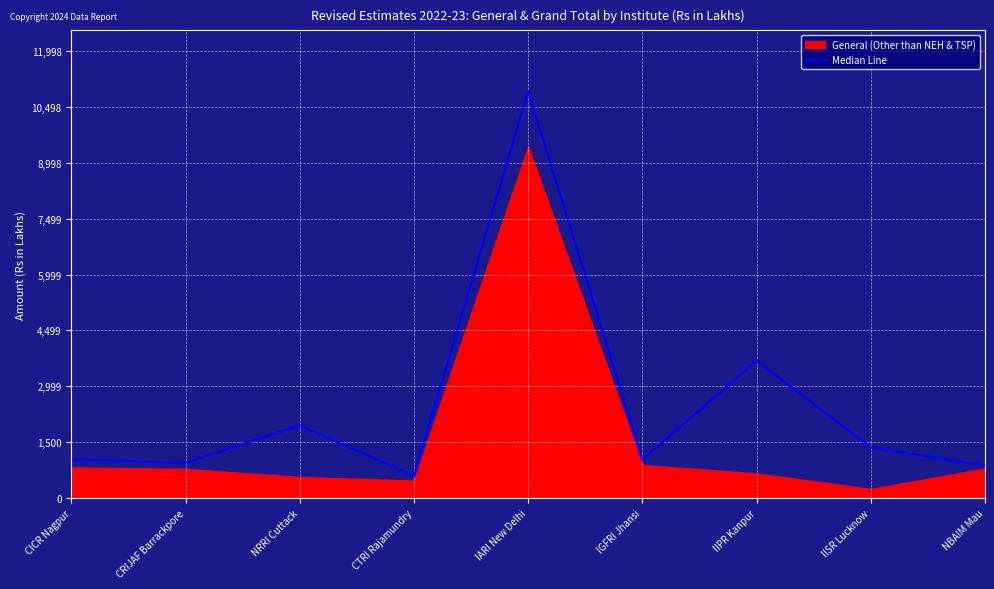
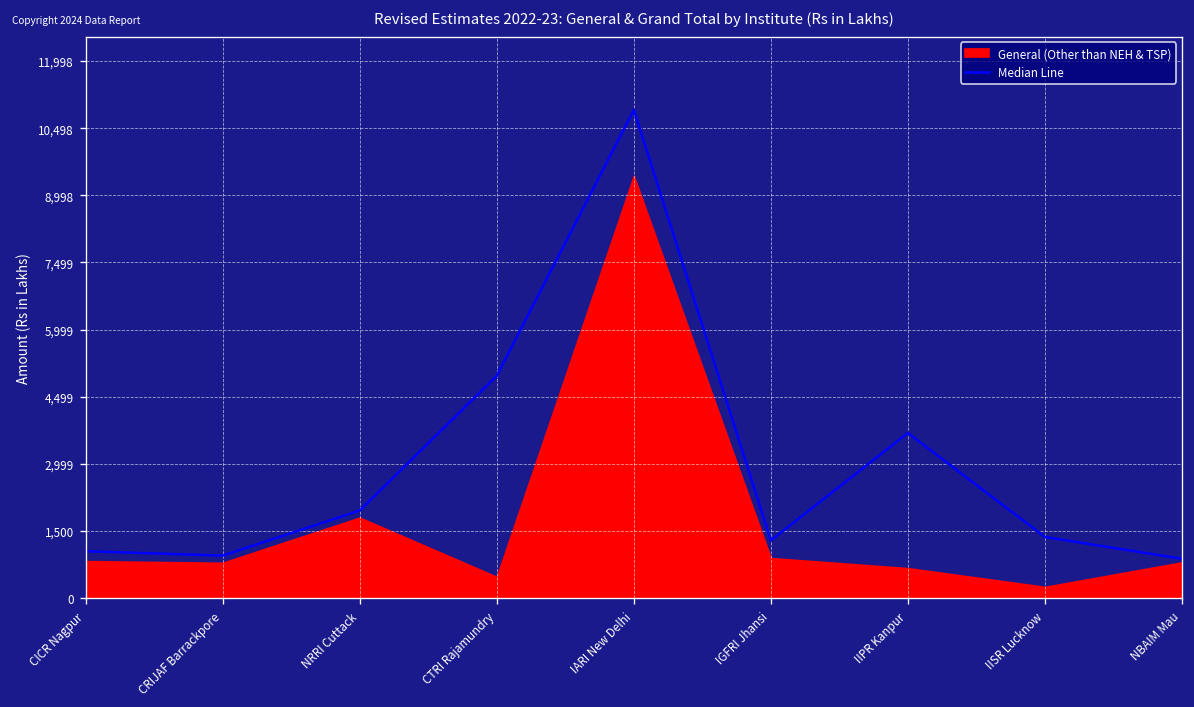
General (Other than NEH & TSP), NRRI Cuttack: 600 -> 1,800
Median Line, CTRI Rajamundry: 600 -> 5,000
Median Line, IGFRI Jhansi: 1,000 -> 1,300
